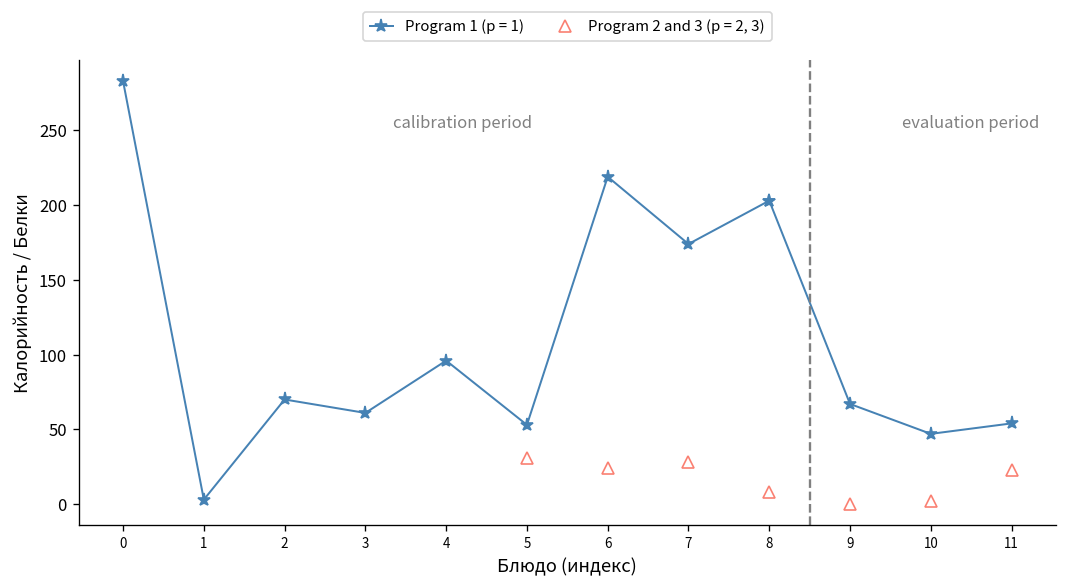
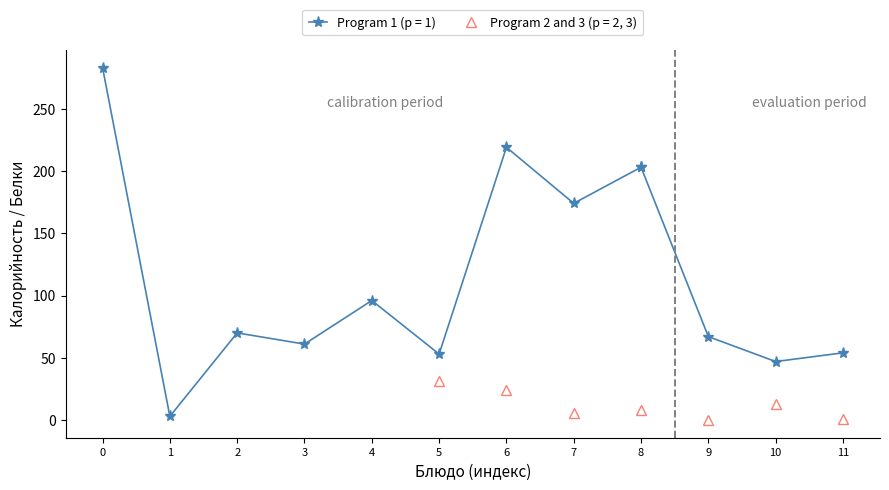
Program 2 and 3 (p = 2, 3), 7: 28 -> 6
Program 2 and 3 (p = 2, 3), 10: 2 -> 13
Program 2 and 3 (p = 2, 3), 11: 23 -> 1
